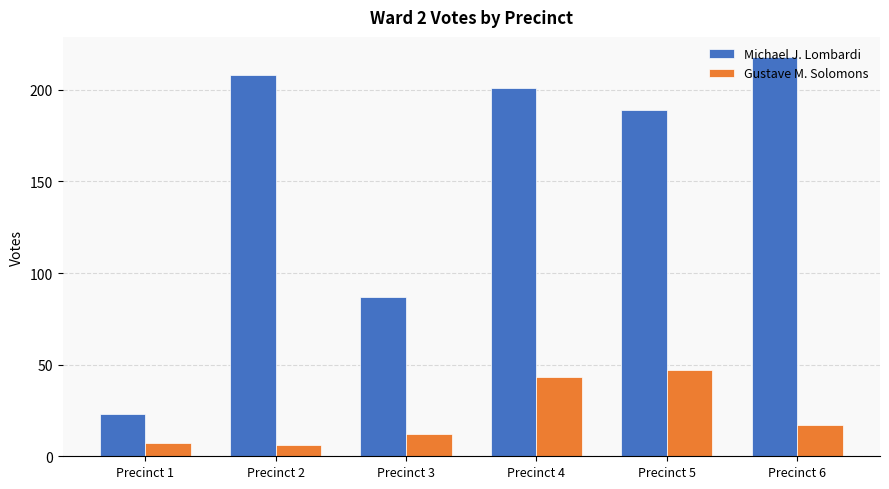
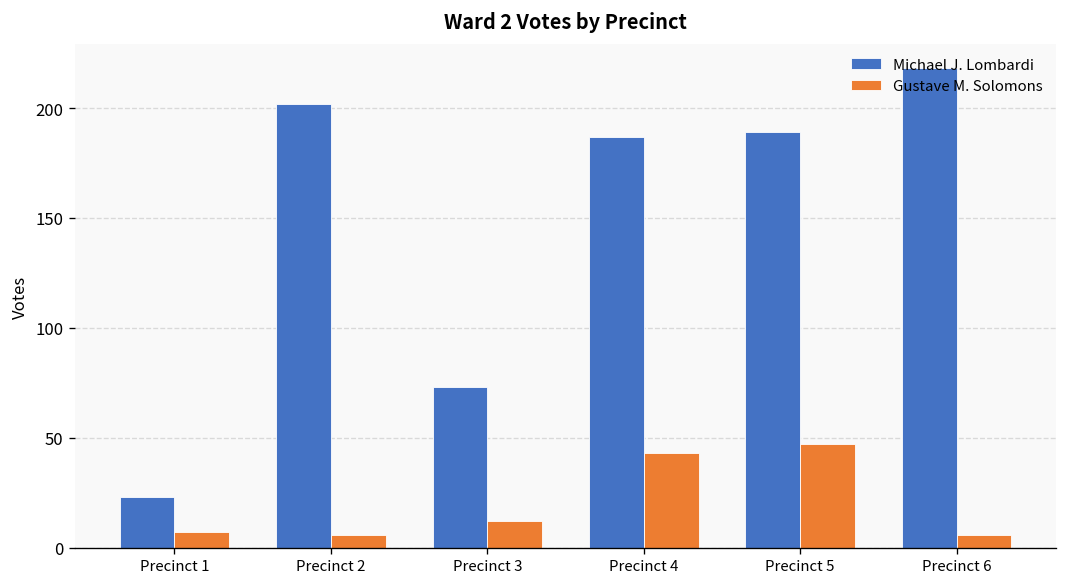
Michael J. Lombardi, Precinct 2: 208 -> 202
Michael J. Lombardi, Precinct 3: 87 -> 73
Michael J. Lombardi, Precinct 4: 201 -> 187
Gustave M. Solomons, Precinct 6: 17 -> 6
